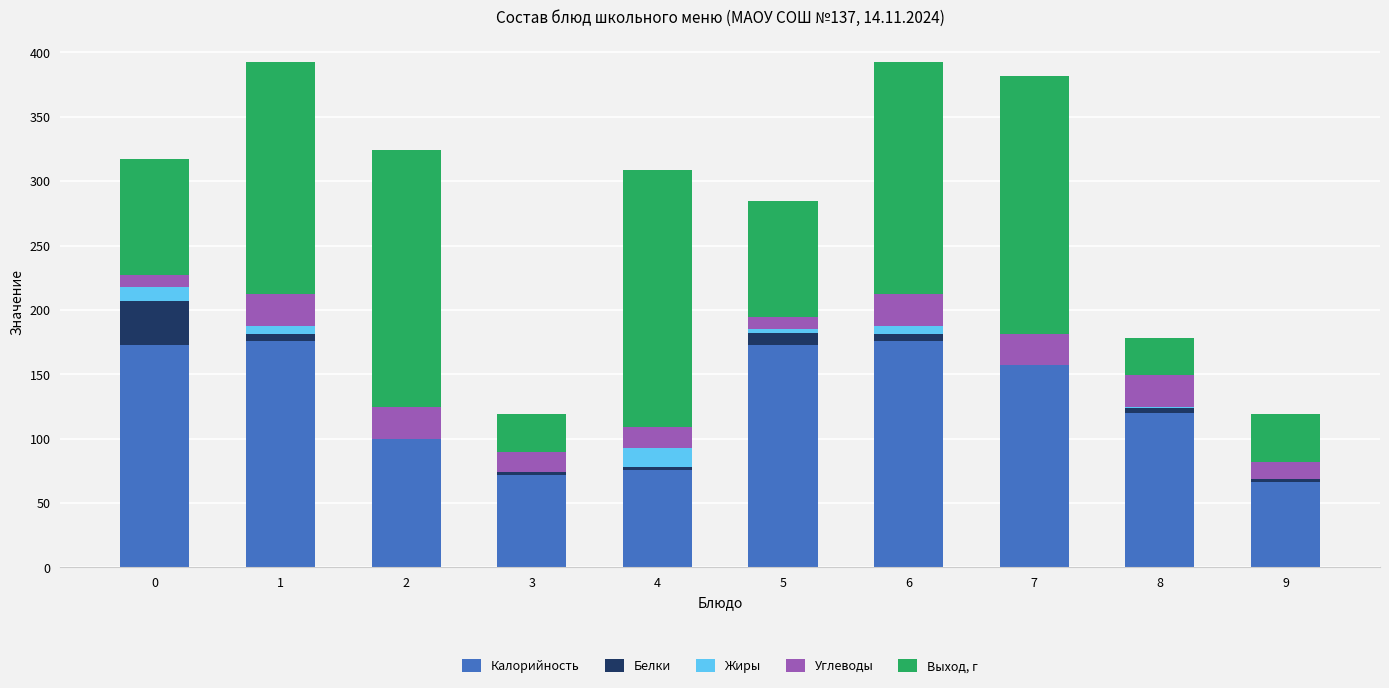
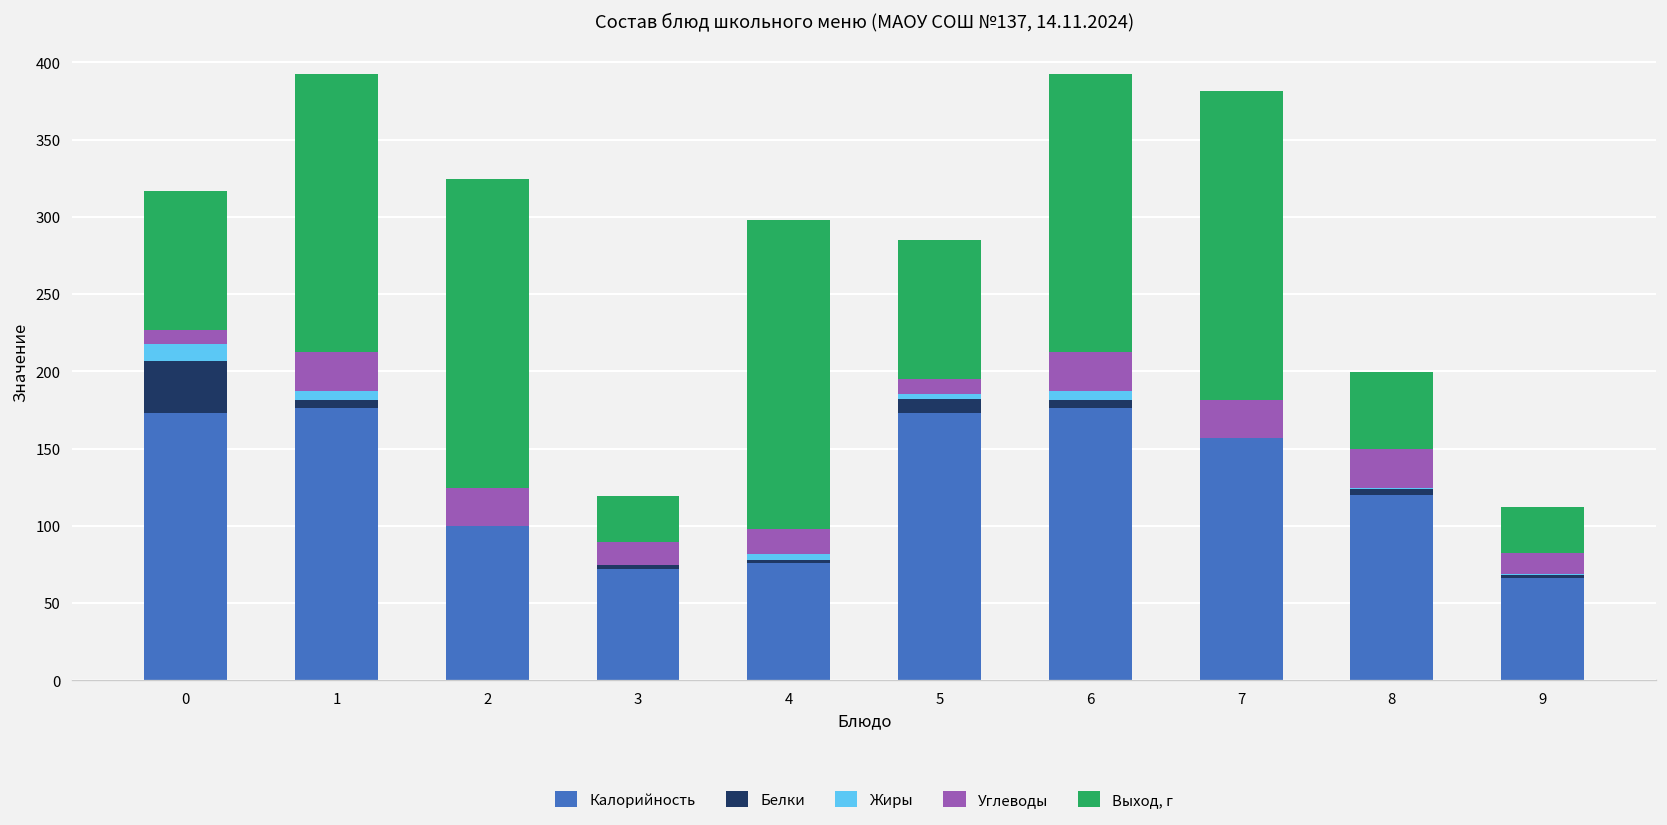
Жиры, 4: 15 -> 4
Выход, г, 8: 29 -> 50
Выход, г, 9: 37 -> 30
